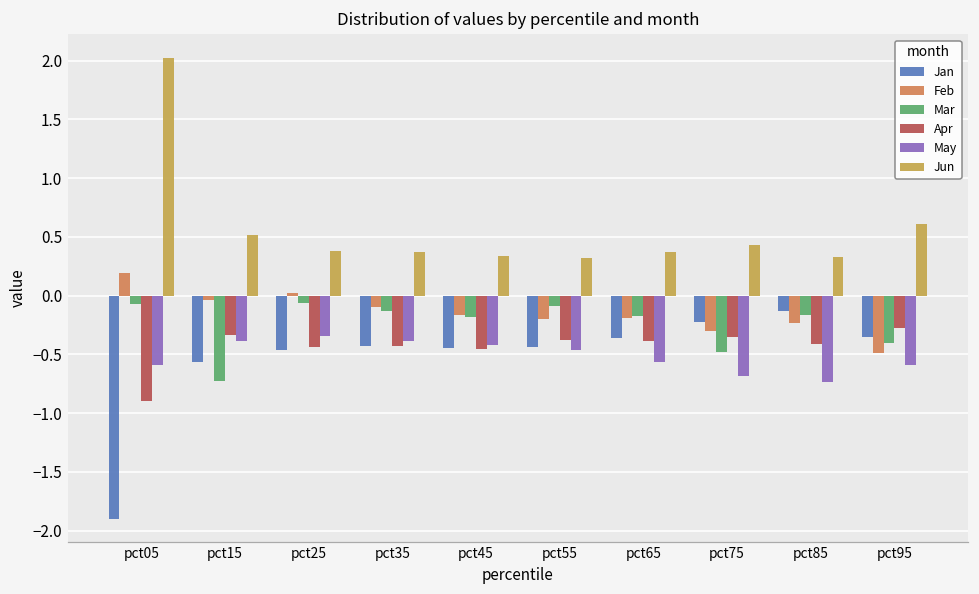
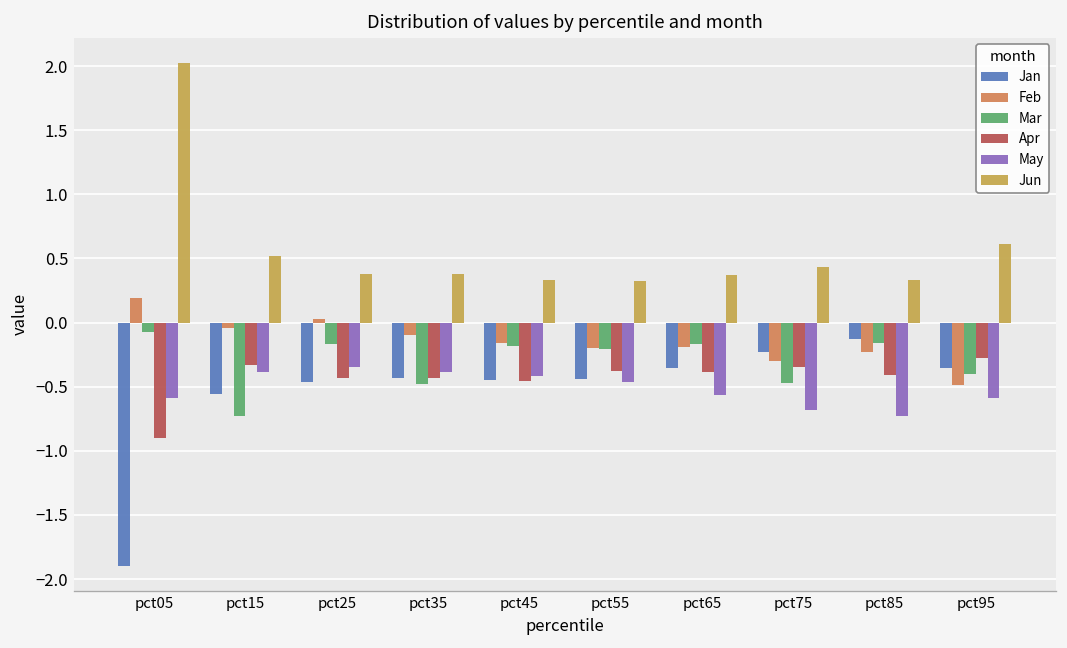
Mar, pct25: -0.06 -> -0.17
Mar, pct35: -0.13 -> -0.48
Mar, pct55: -0.09 -> -0.21
